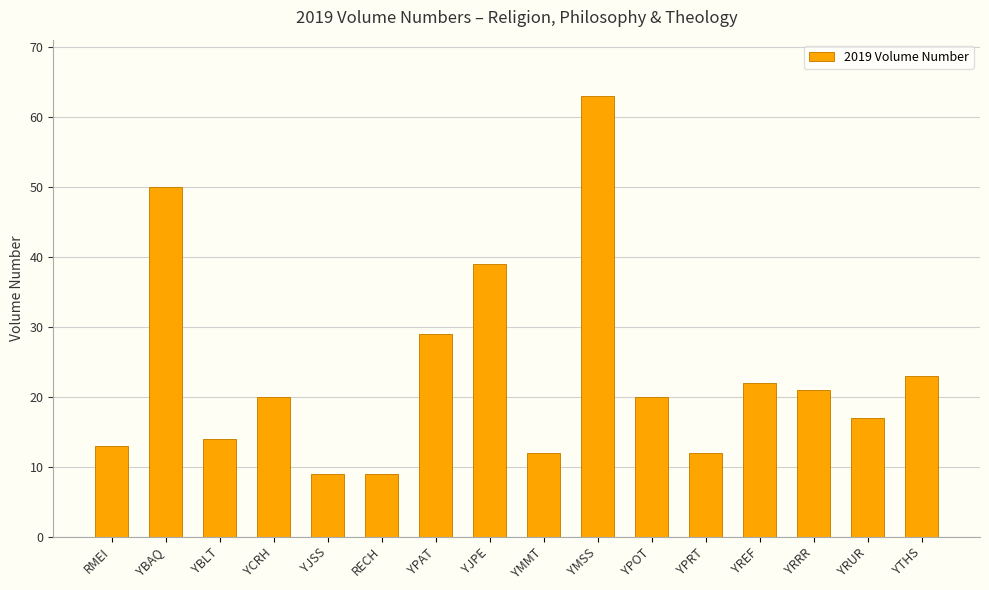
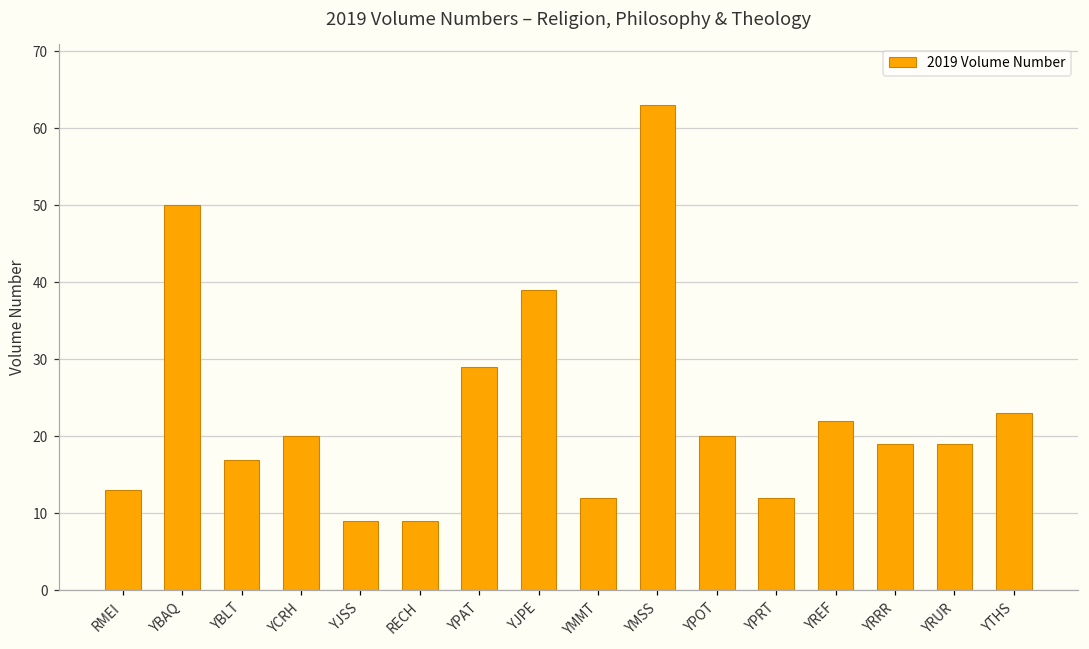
YBLT: 14 -> 17
YRRR: 21 -> 19
YRUR: 17 -> 19
